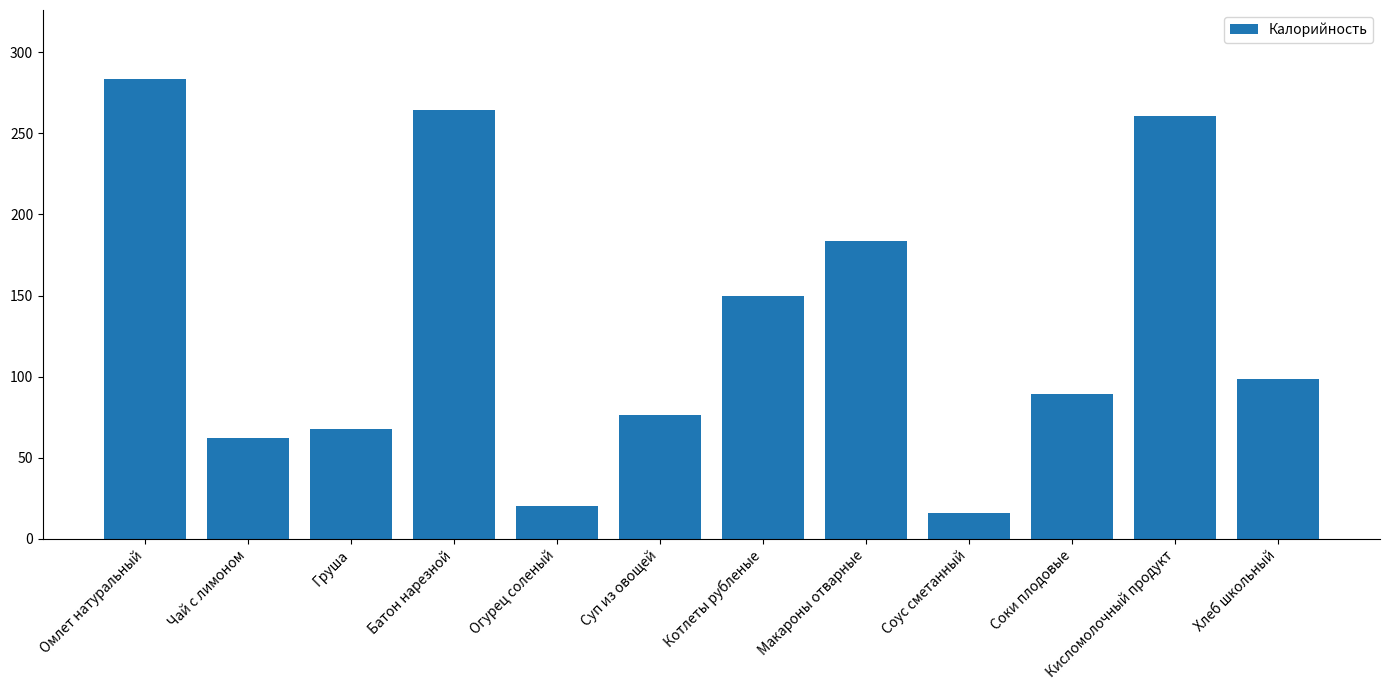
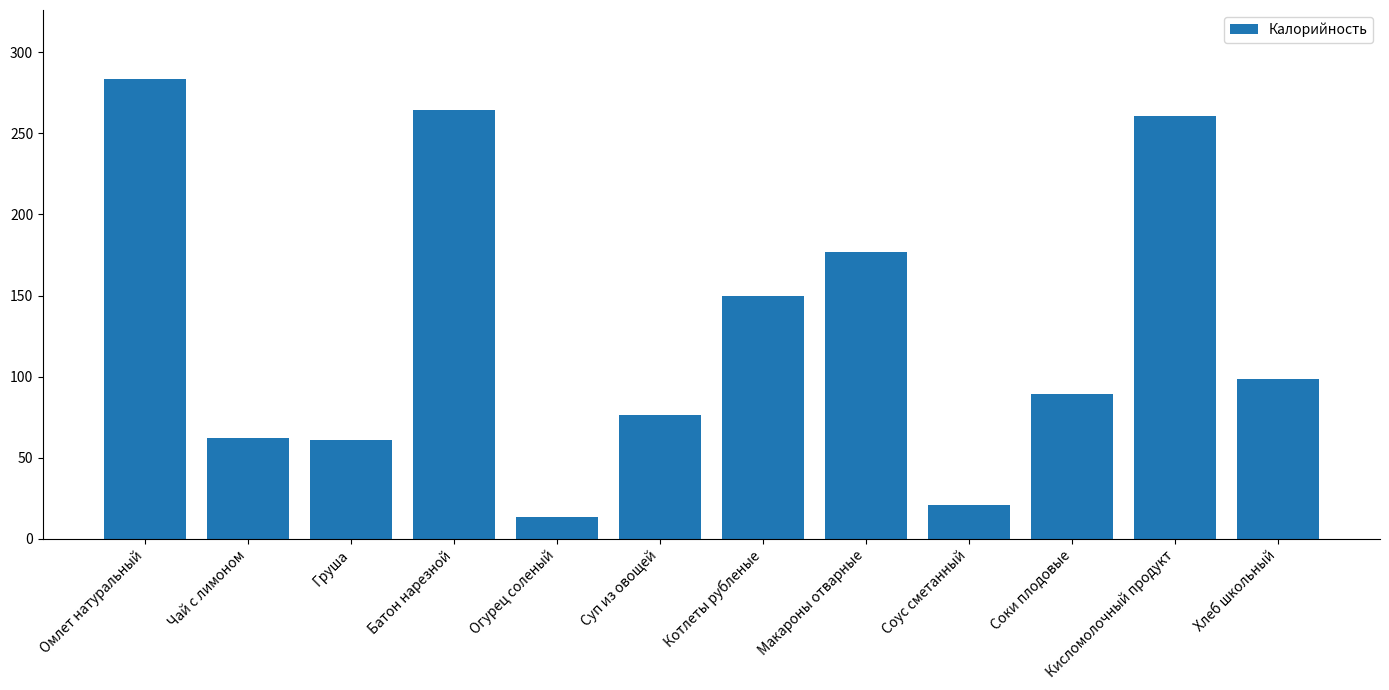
Груша: 67 -> 61
Огурец соленый: 20 -> 13
Макароны отварные: 184 -> 177
Соус сметанный: 16 -> 21
